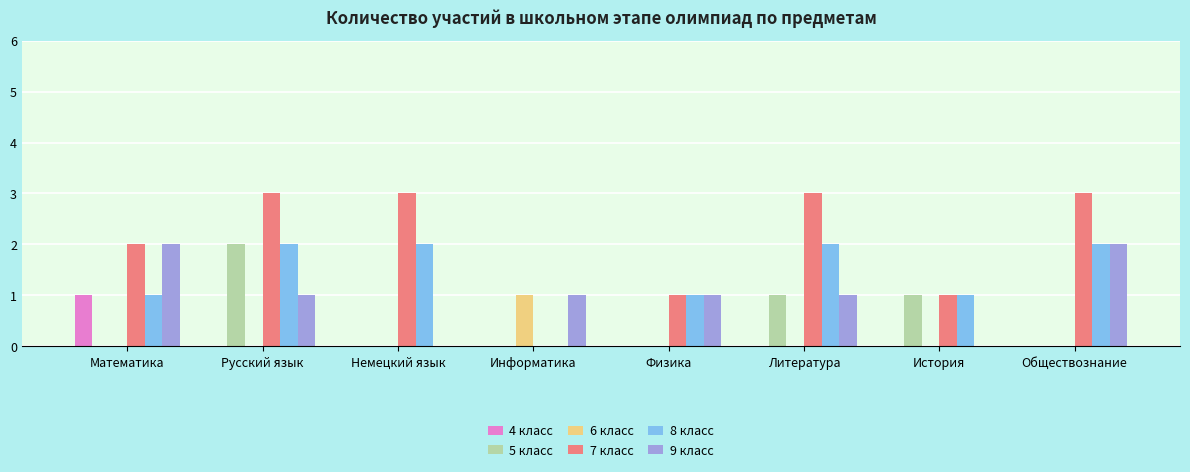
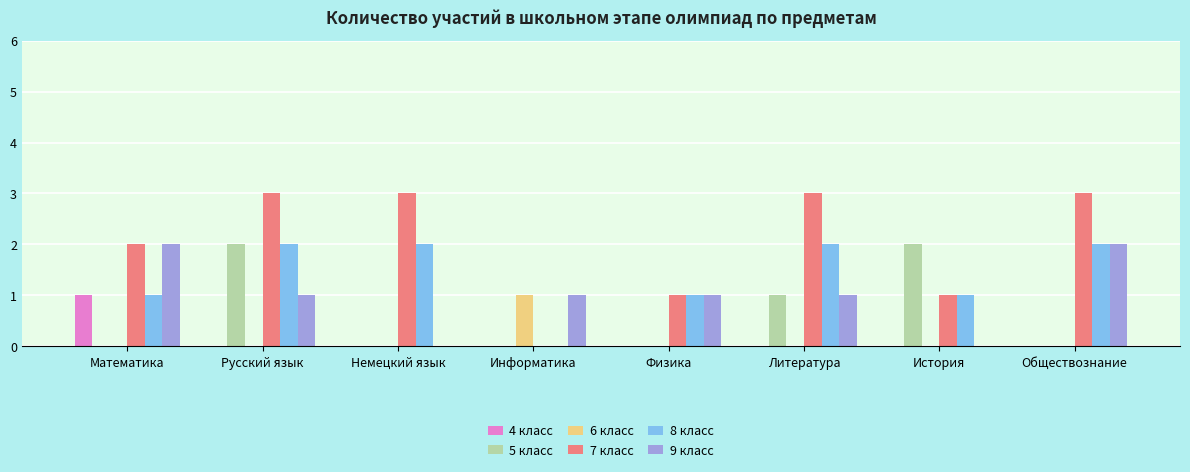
5 класс, История: 1 -> 2
